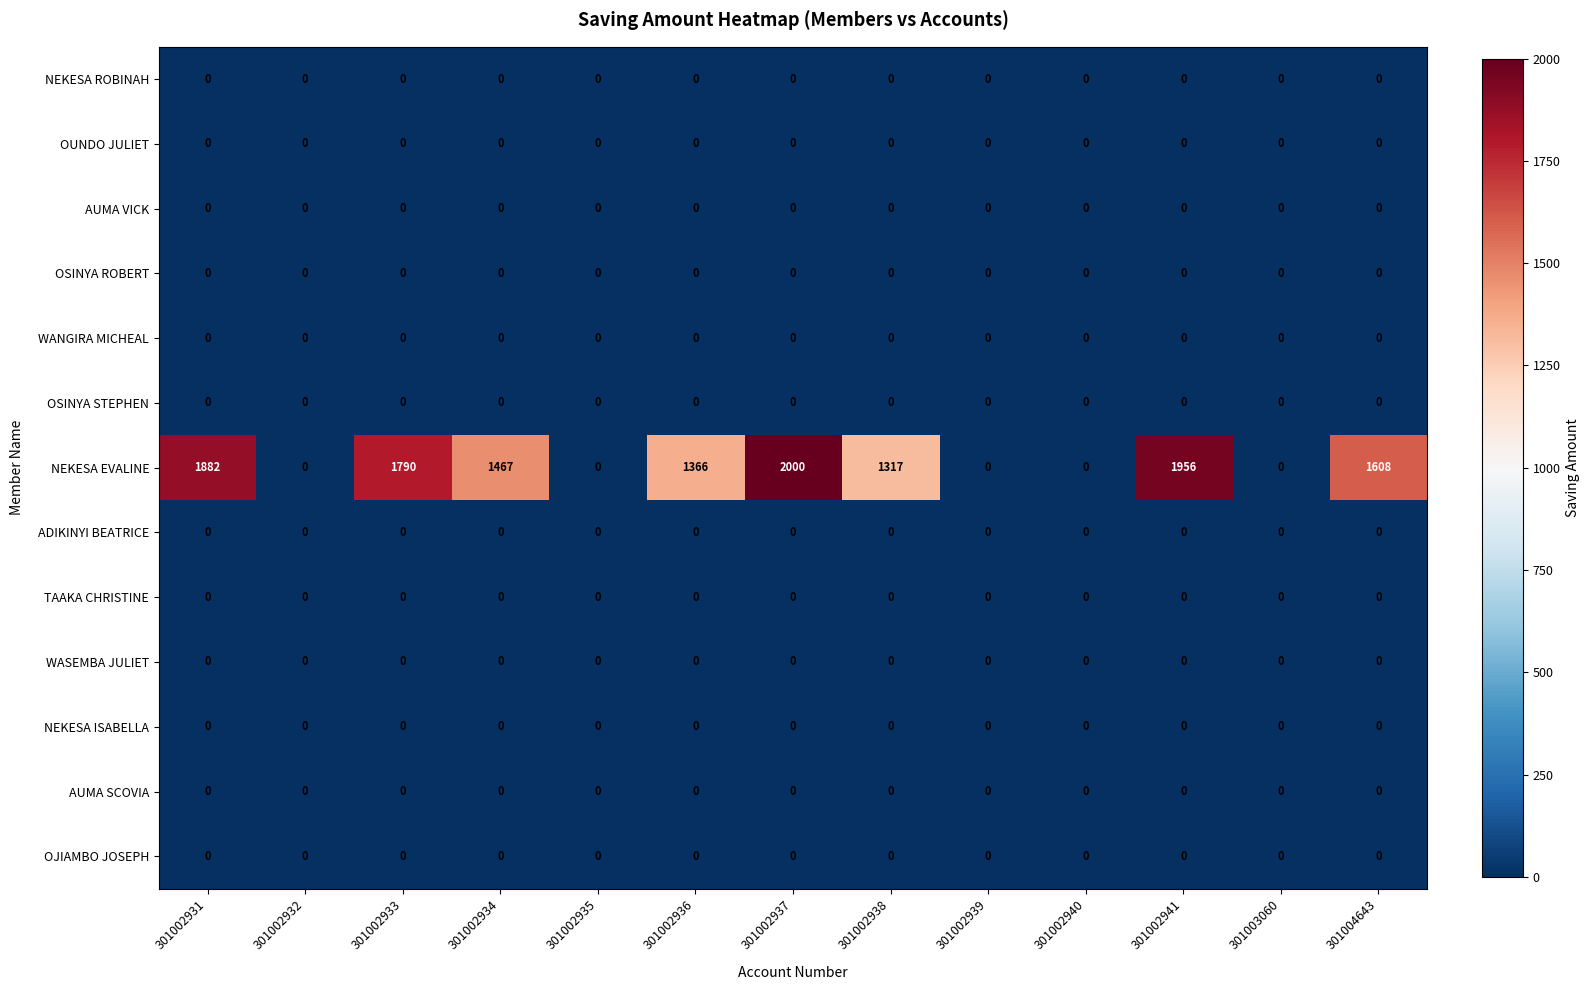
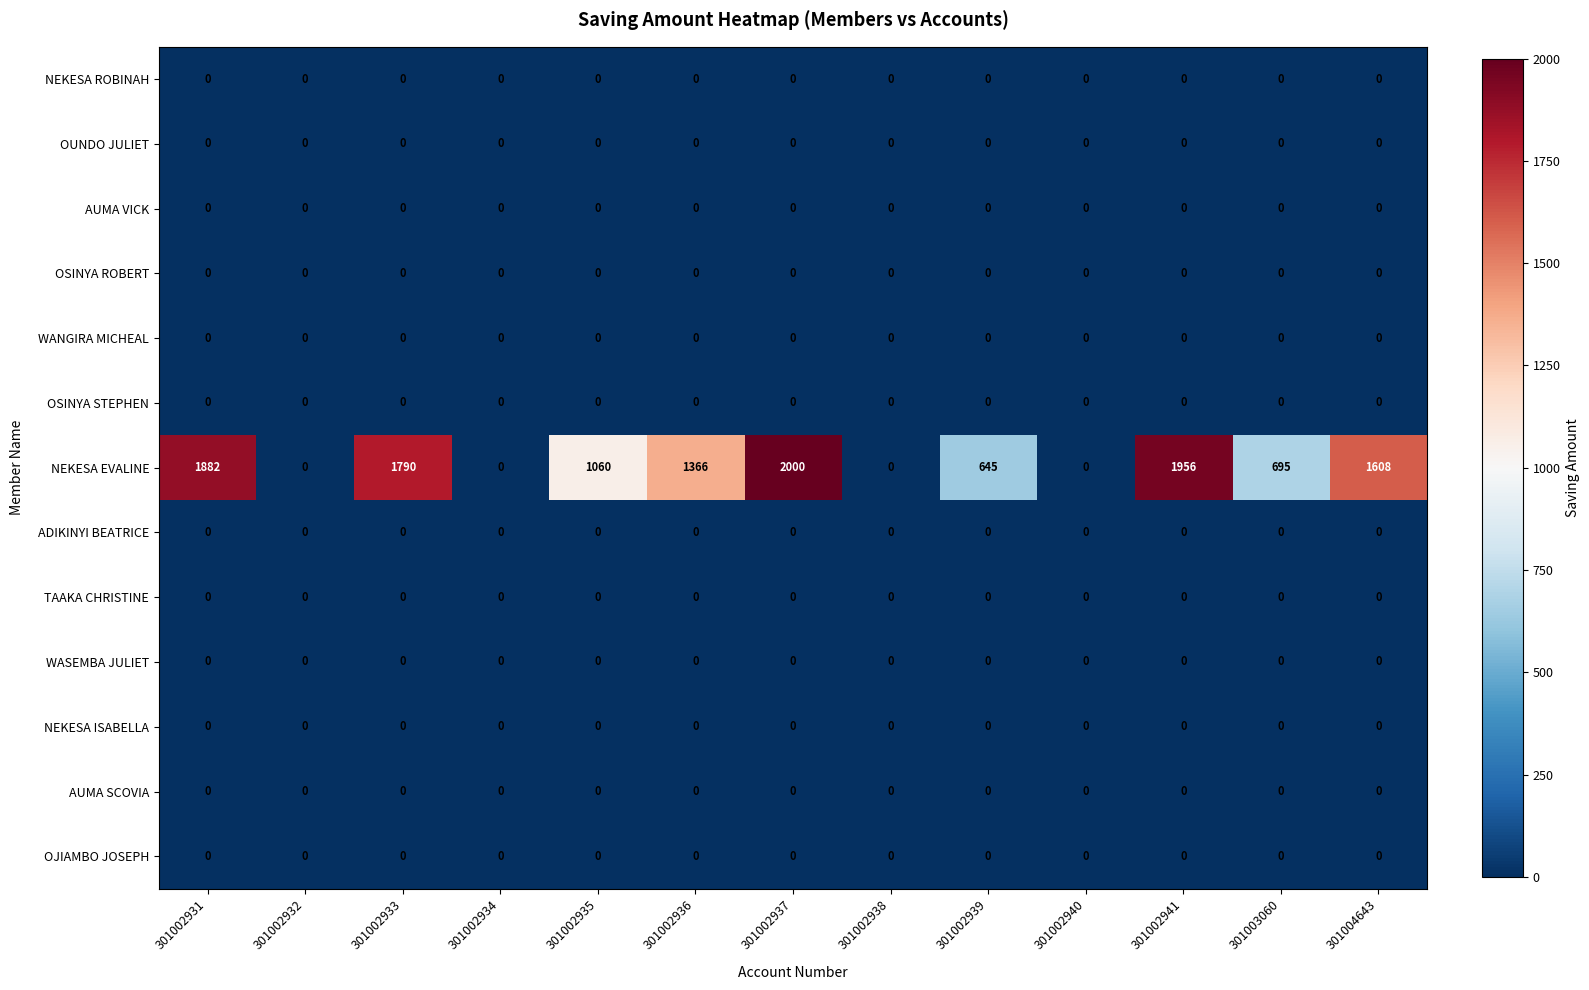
NEKESA EVALINE, 301002934: 1467 -> 0
NEKESA EVALINE, 301002935: 0 -> 1060
NEKESA EVALINE, 301002938: 1317 -> 0
NEKESA EVALINE, 301002939: 0 -> 645
NEKESA EVALINE, 301003060: 0 -> 695
